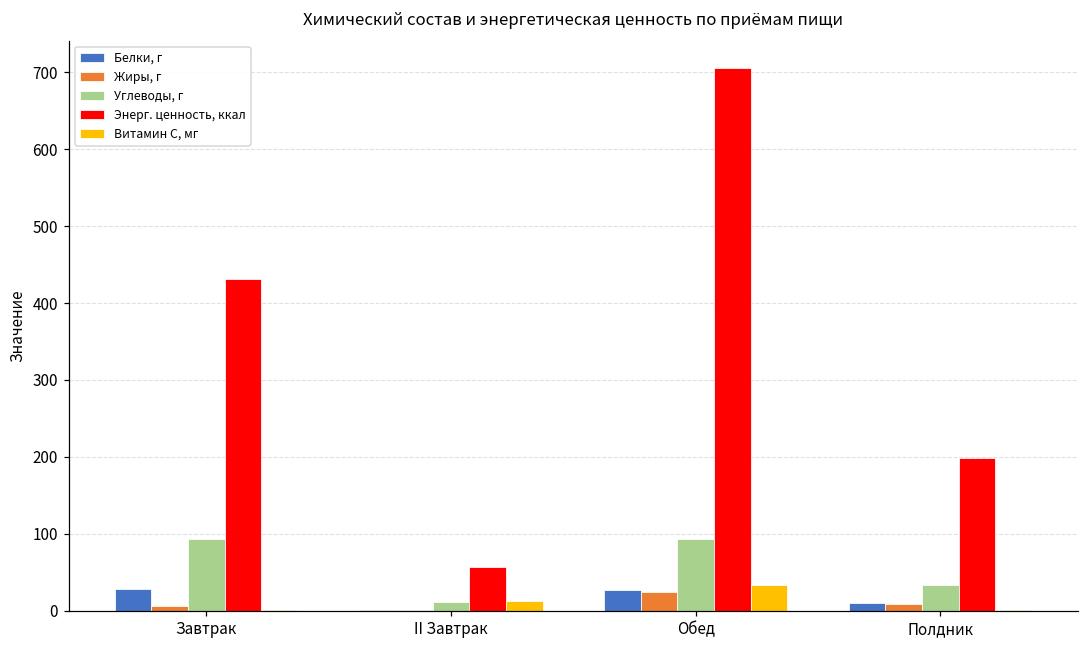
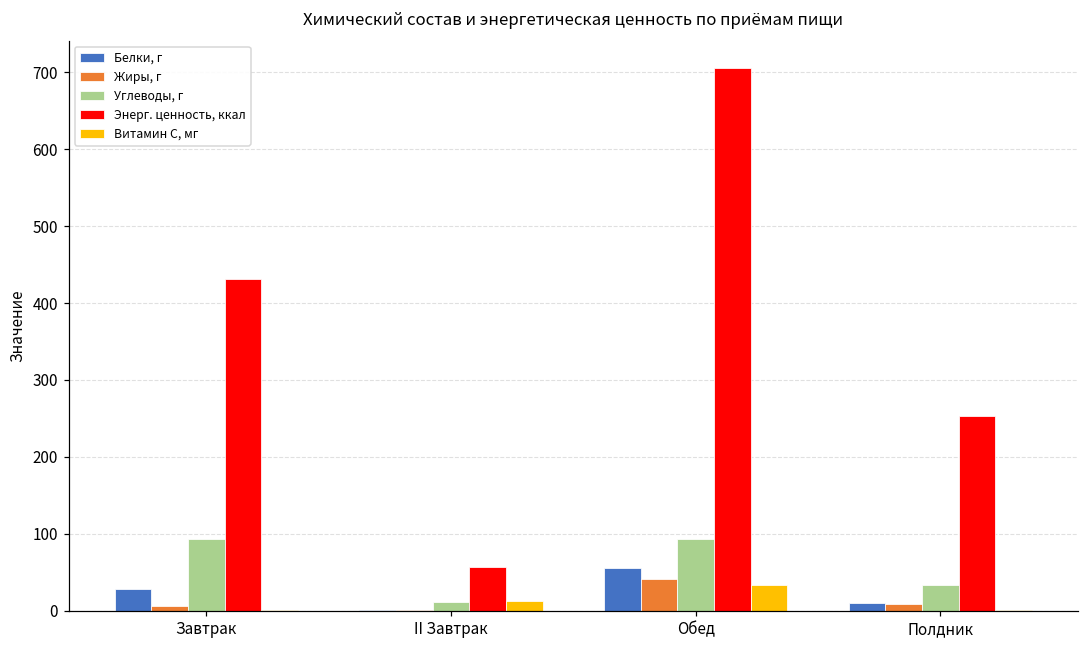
Белки, г, Обед: 30 -> 60
Жиры, г, Обед: 20 -> 40
Энерг. ценность, ккал, Полдник: 200 -> 250
